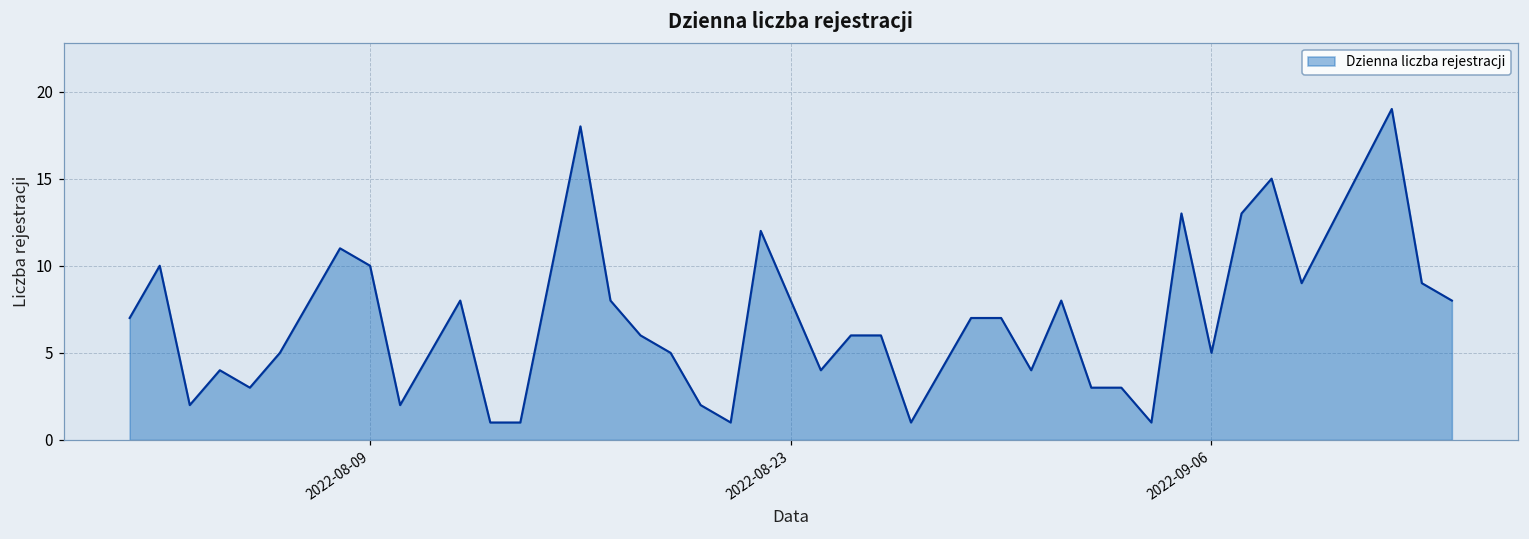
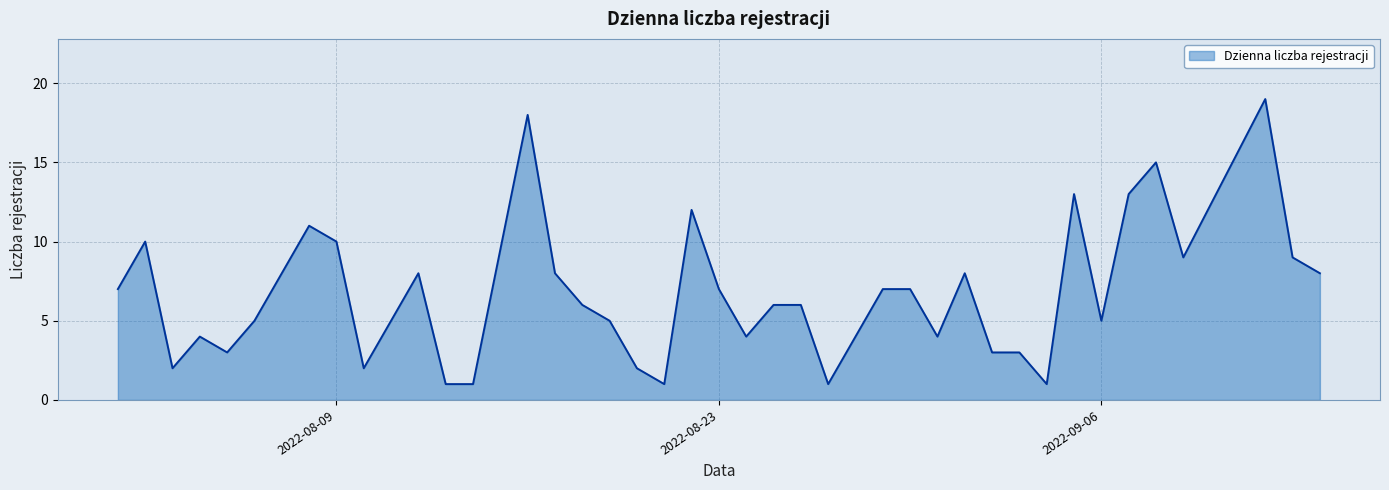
2022-08-23: 8 -> 7
